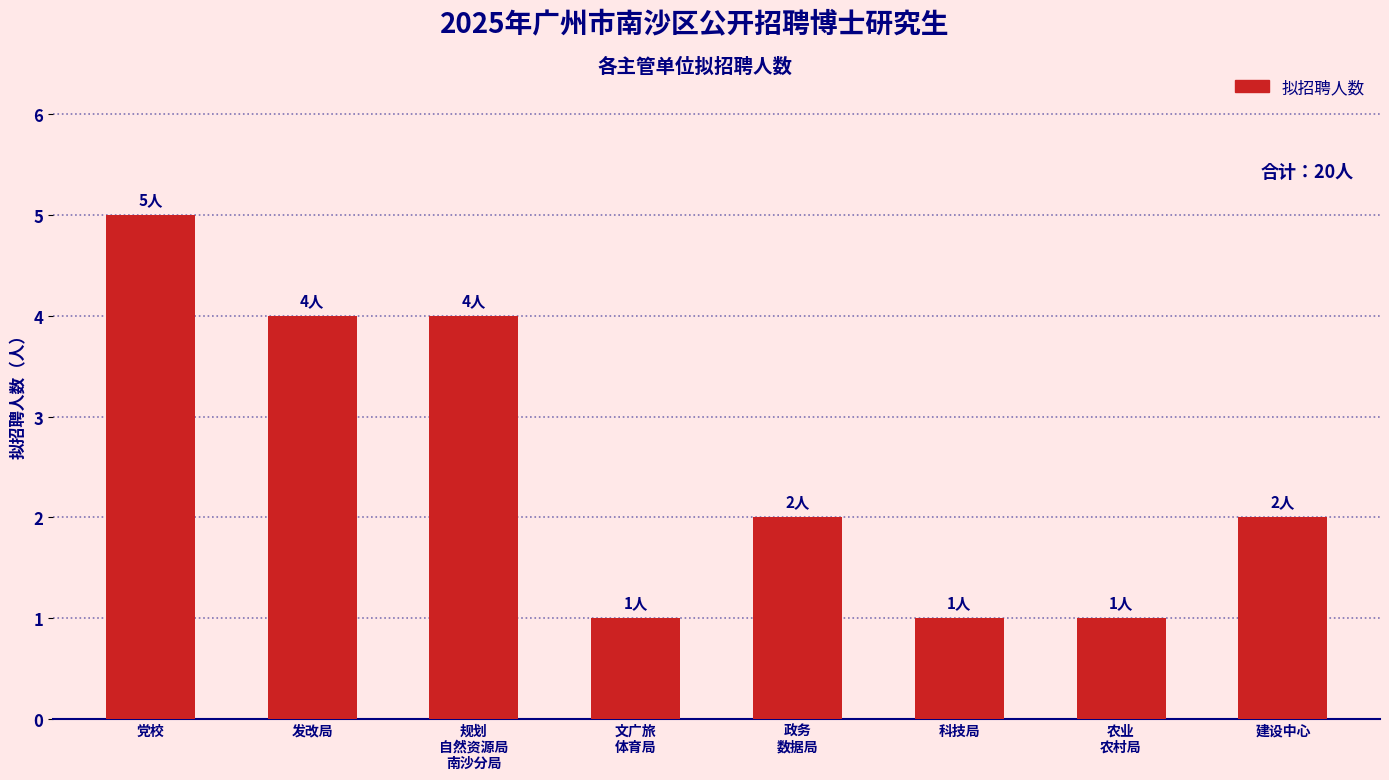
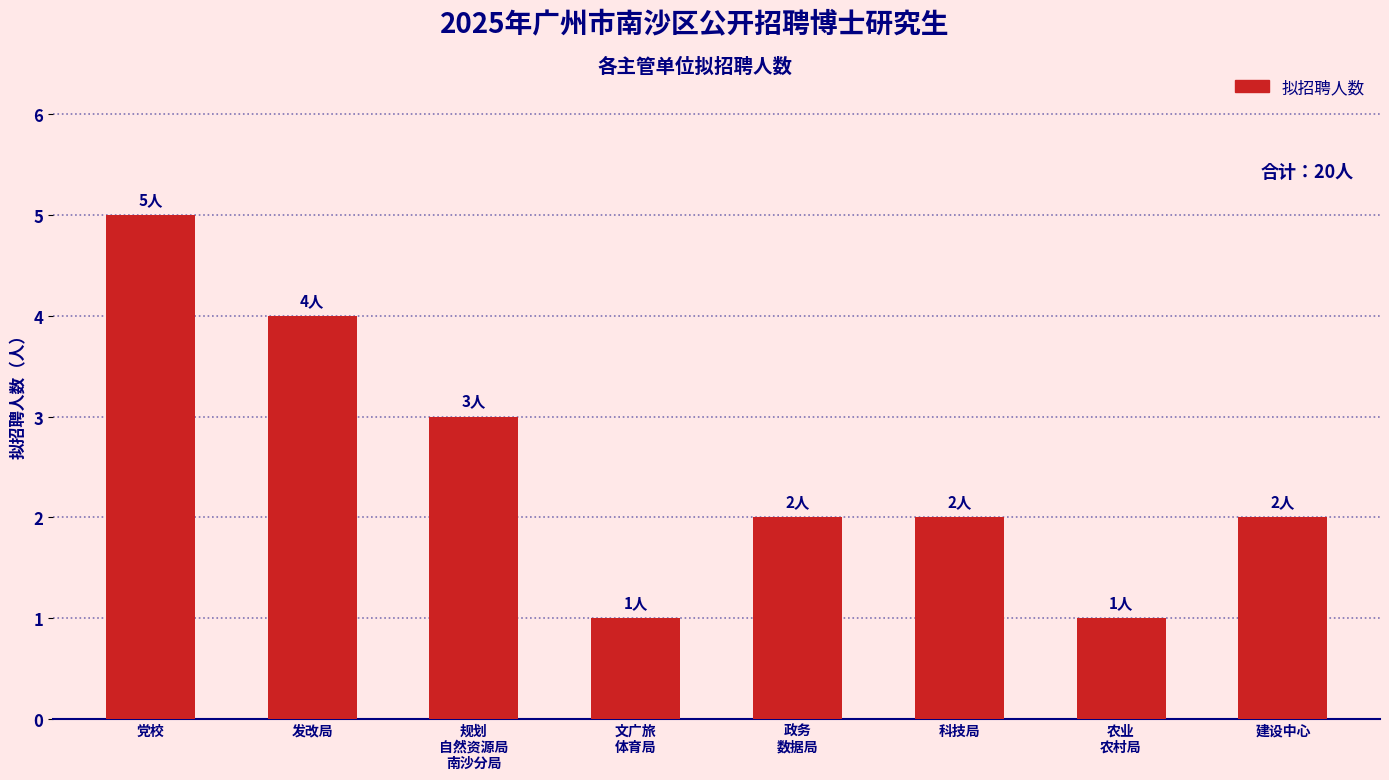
规划 自然资源局 南沙分局: 4人 -> 3人
科技局: 1人 -> 2人
